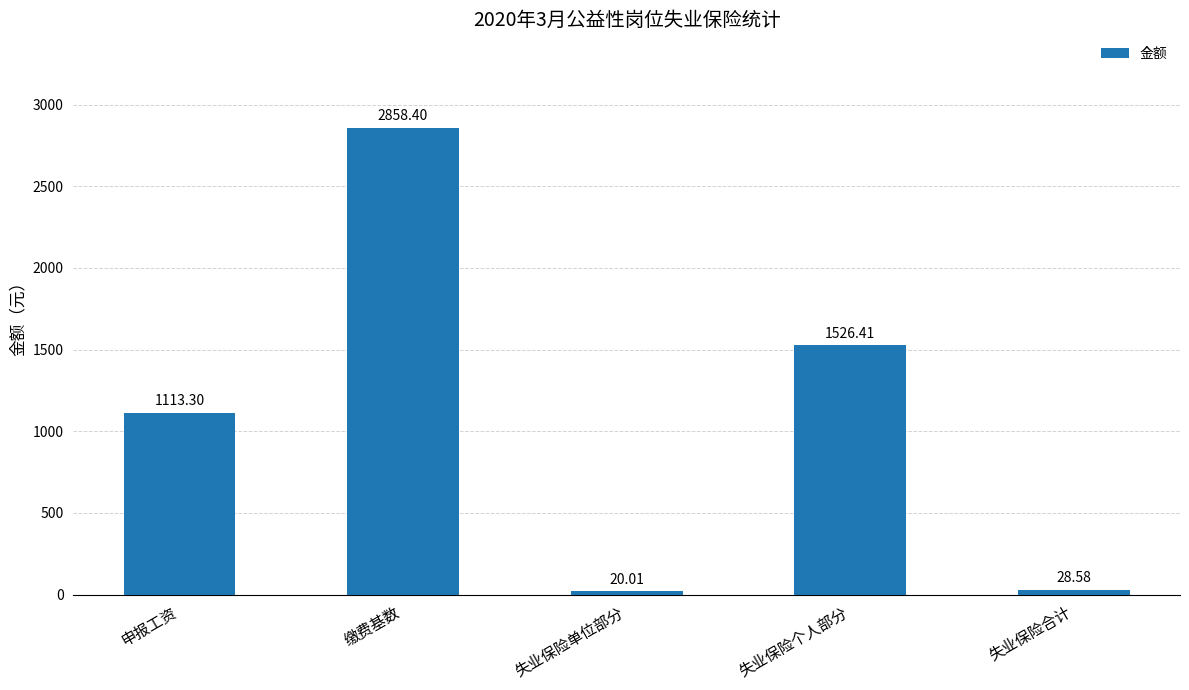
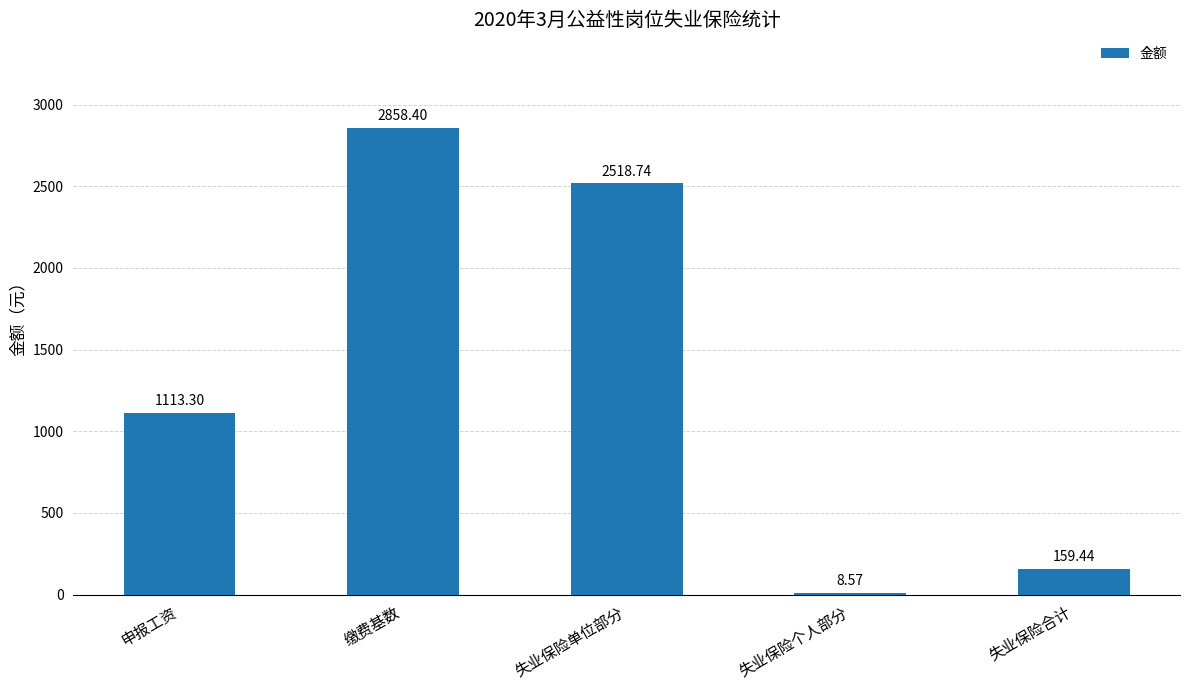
失业保险单位部分: 20.01 -> 2518.74
失业保险个人部分: 1526.41 -> 8.57
失业保险合计: 28.58 -> 159.44
